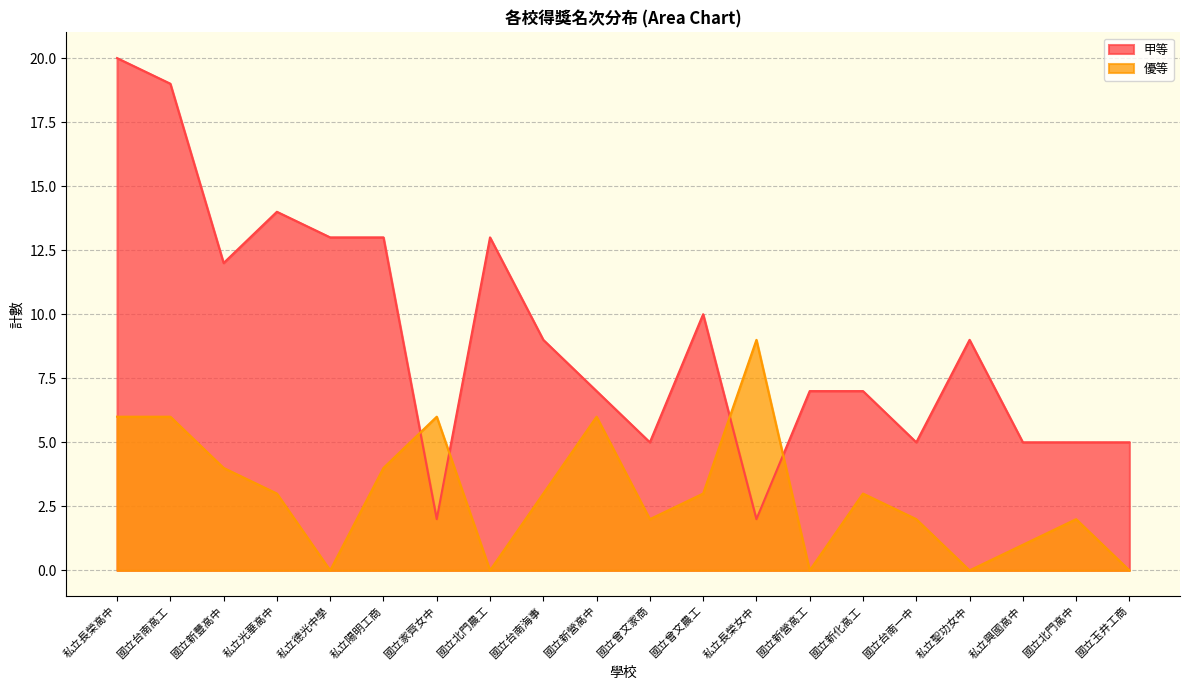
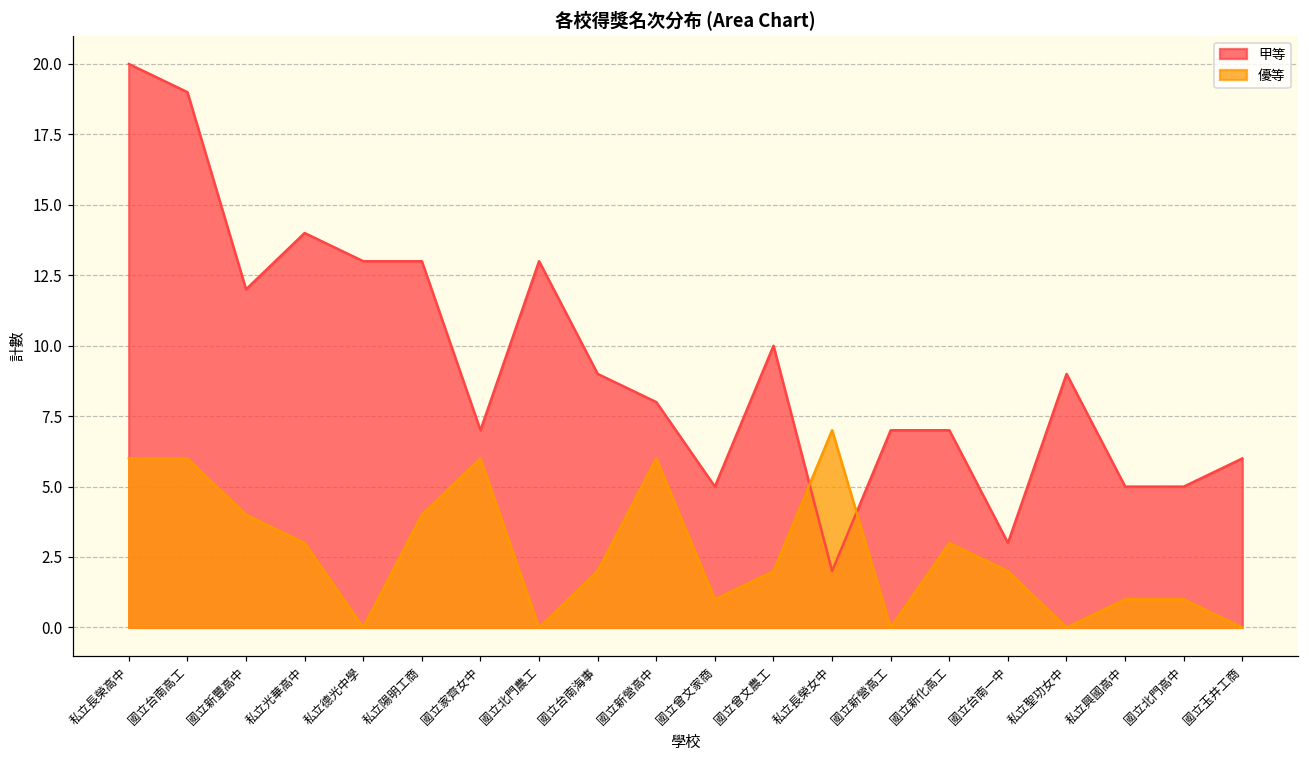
甲等, 國立家齊女中: 2 -> 7
優等, 國立台南海事: 3 -> 2
甲等, 國立新營高中: 7 -> 8
優等, 國立曾文家商: 2 -> 1
優等, 國立曾文農工: 3 -> 2
優等, 私立長榮女中: 9 -> 7
甲等, 國立台南一中: 5 -> 3
優等, 國立北門高中: 2 -> 1
甲等, 國立玉井工商: 5 -> 6
